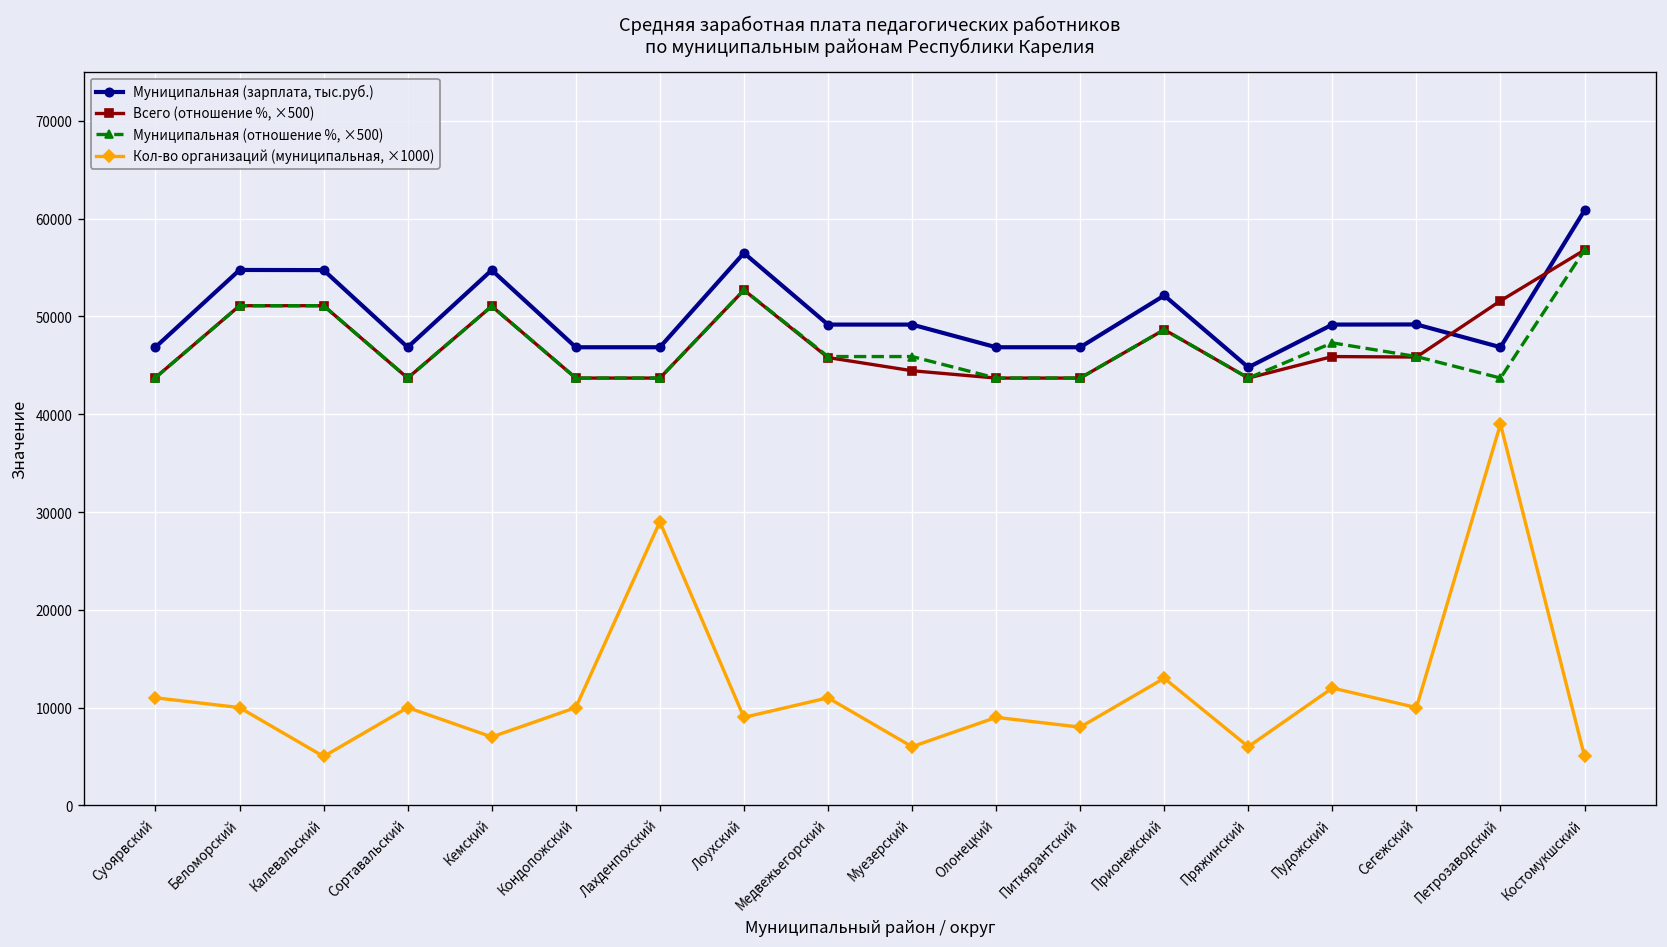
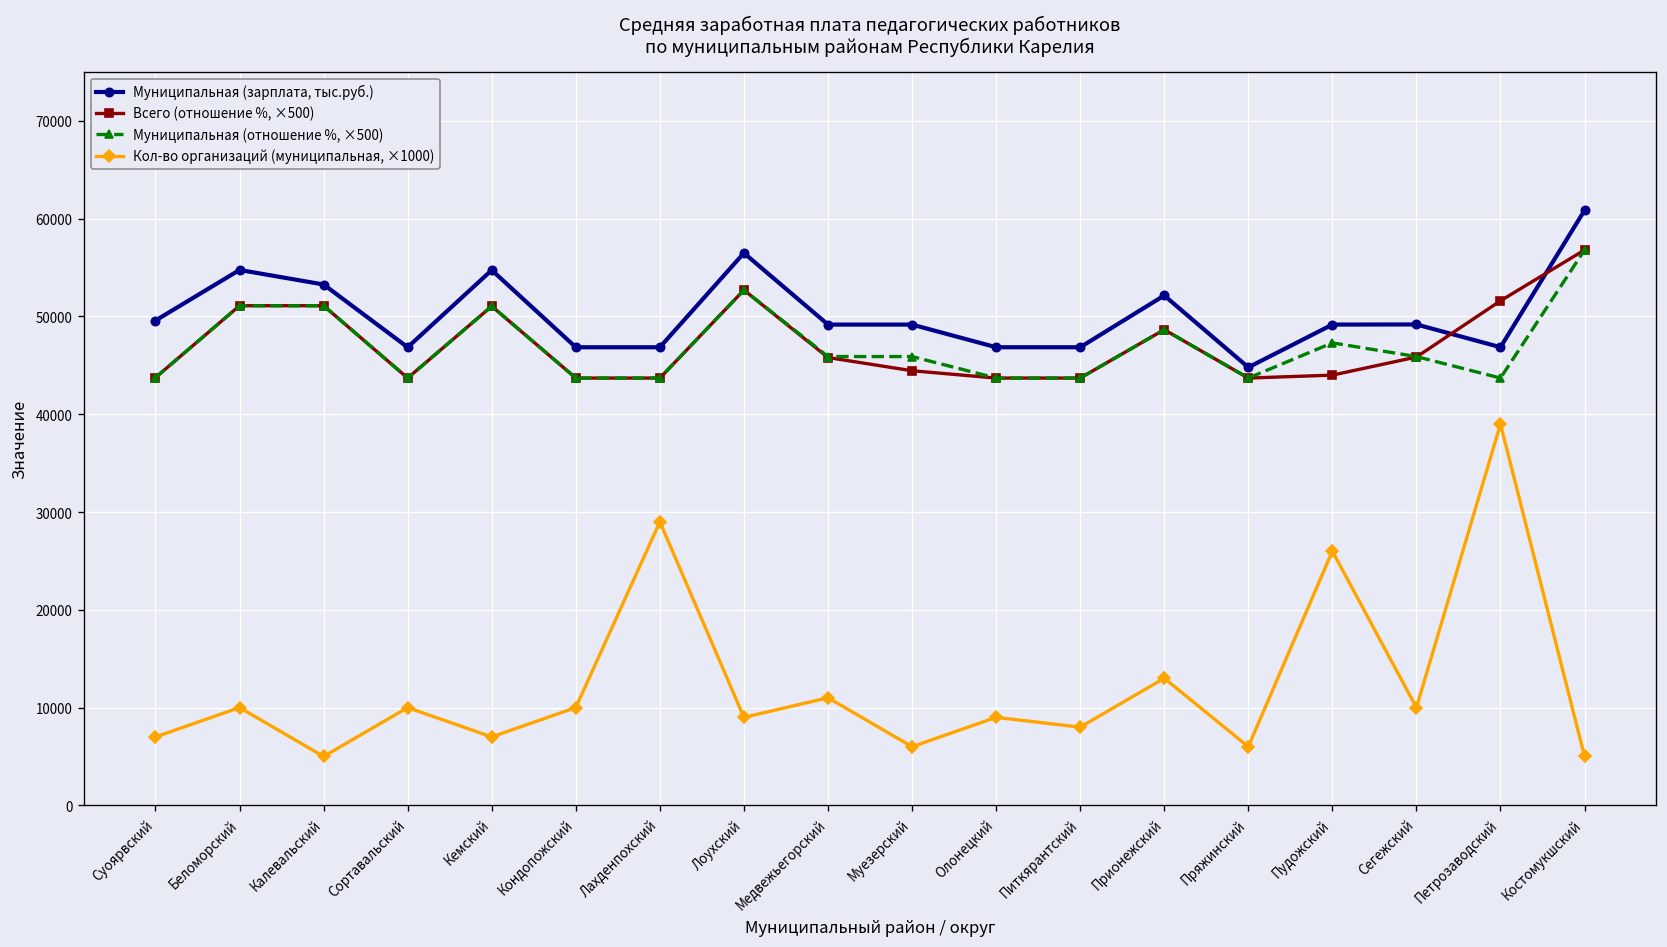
Муниципальная (зарплата, тыс.руб.), Суоярвский: 47000 -> 50000
Кол-во организаций (муниципальная, ×1000), Суоярвский: 11000 -> 7000
Муниципальная (зарплата, тыс.руб.), Калевальский: 55000 -> 53000
Всего (отношение %, ×500), Пудожский: 46000 -> 44000
Кол-во организаций (муниципальная, ×1000), Пудожский: 12000 -> 26000
